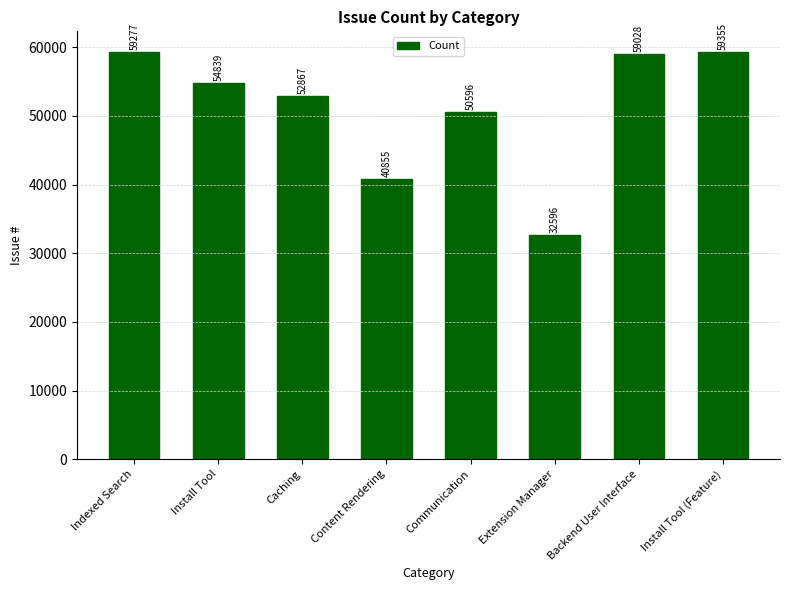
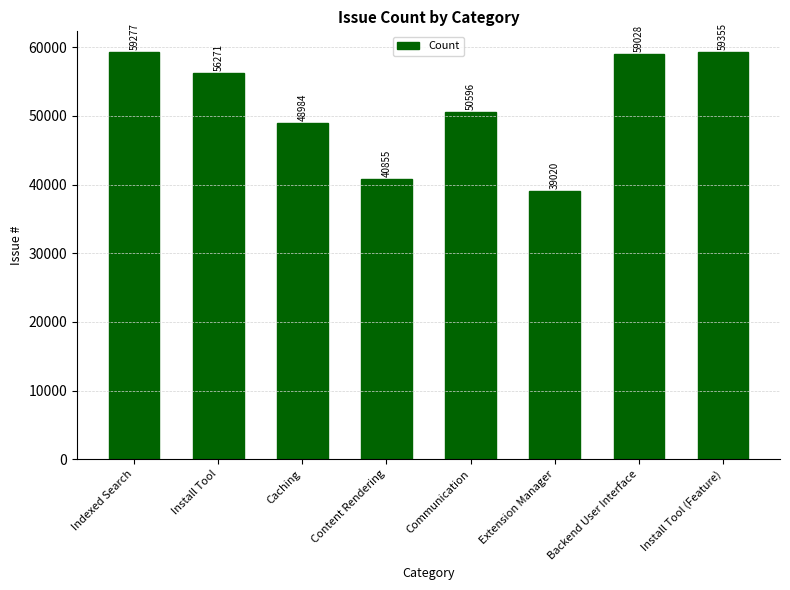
Install Tool: 54839 -> 56271
Caching: 52867 -> 48984
Extension Manager: 32596 -> 39020
